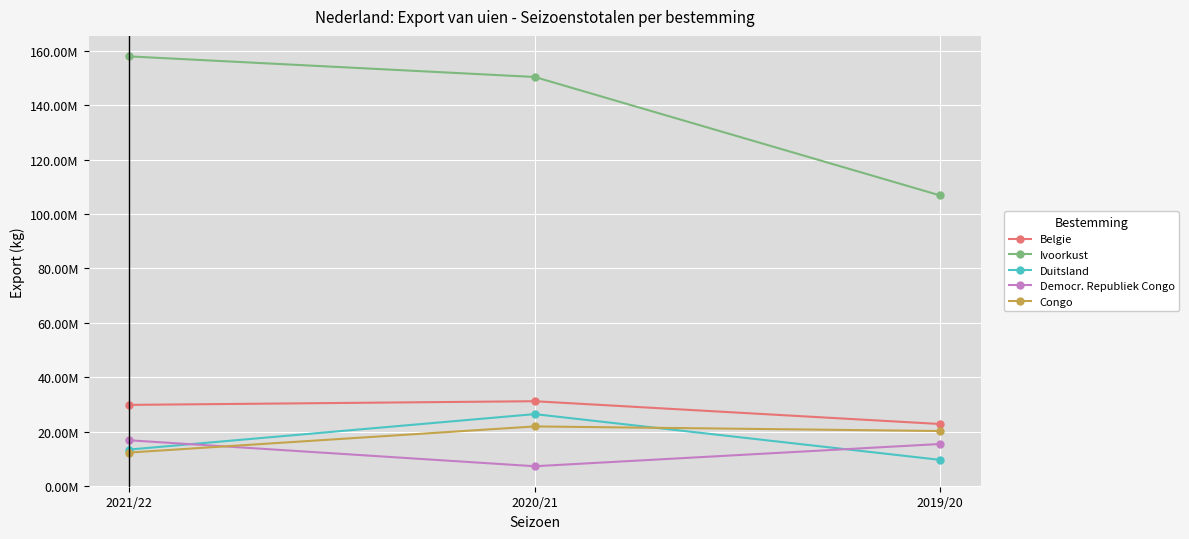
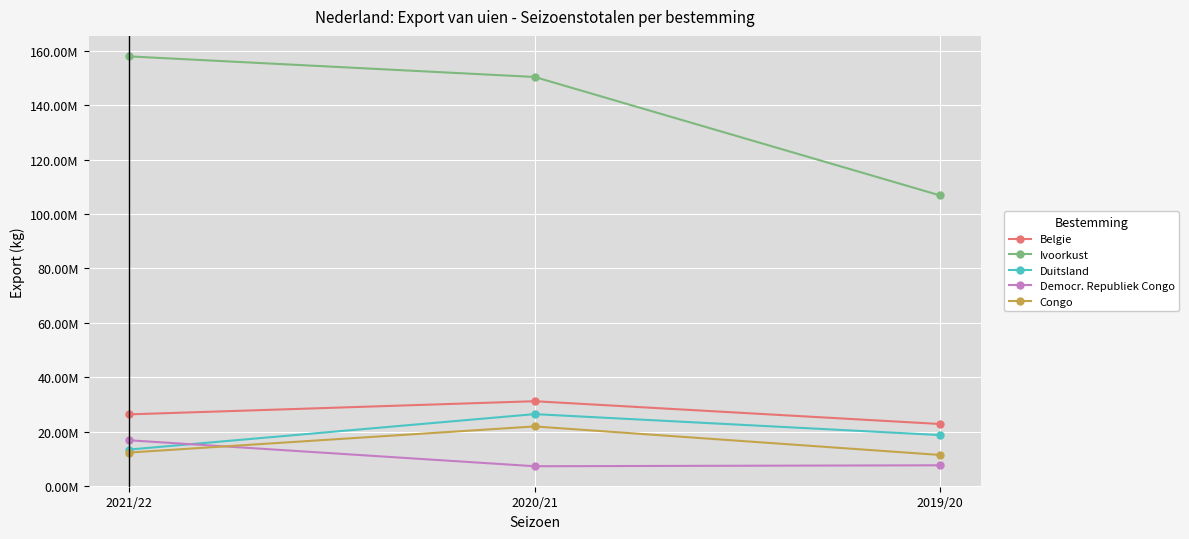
Belgie, 2021/22: 30000000 -> 26000000
Duitsland, 2019/20: 10000000 -> 19000000
Democr. Republiek Congo, 2019/20: 15000000 -> 8000000
Congo, 2019/20: 20000000 -> 11000000
